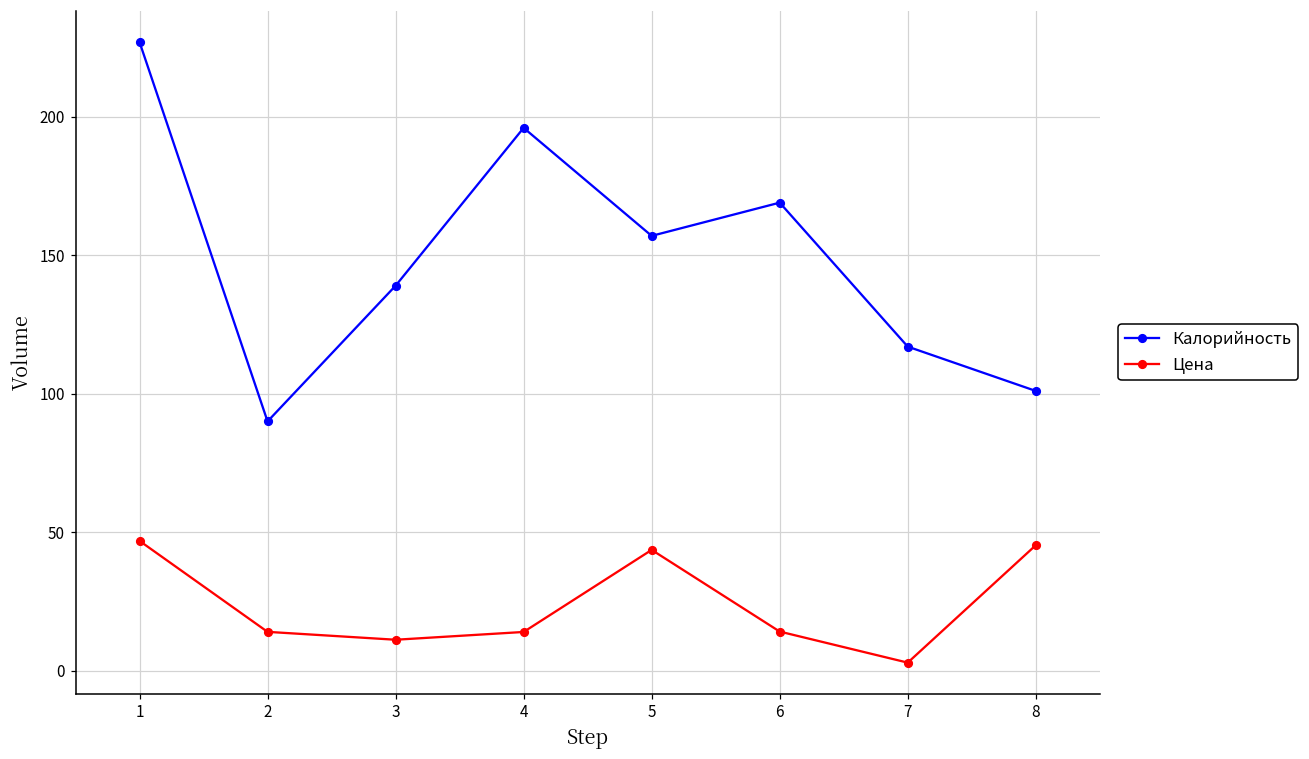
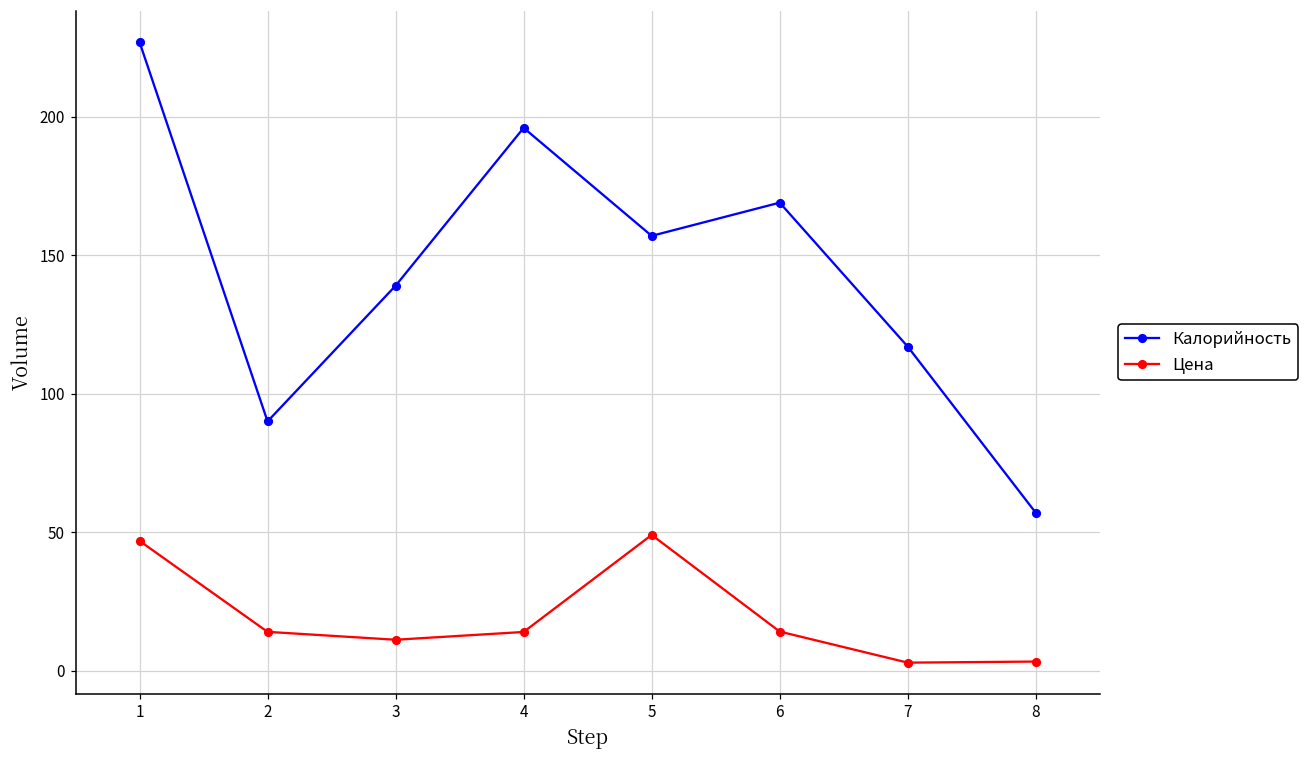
Цена, 5: 44 -> 49
Калорийность, 8: 101 -> 57
Цена, 8: 45 -> 3
